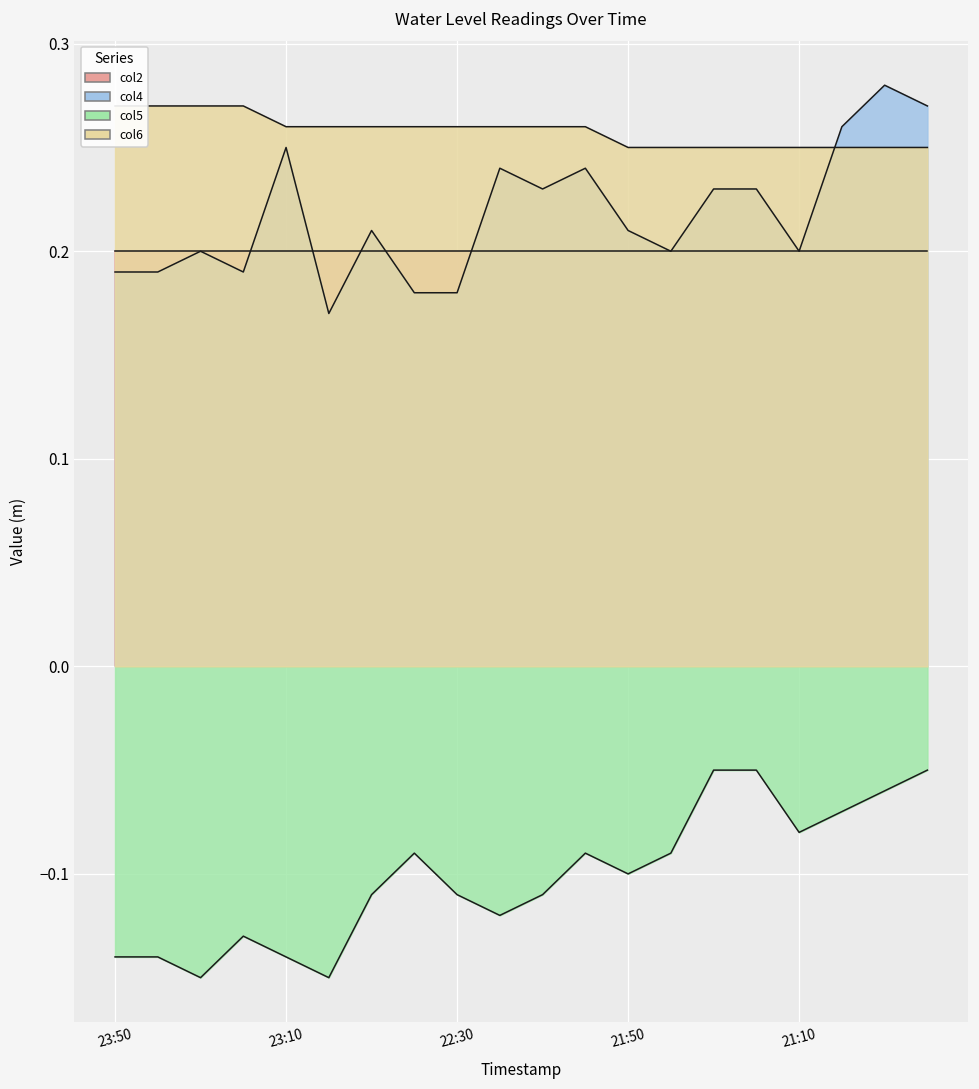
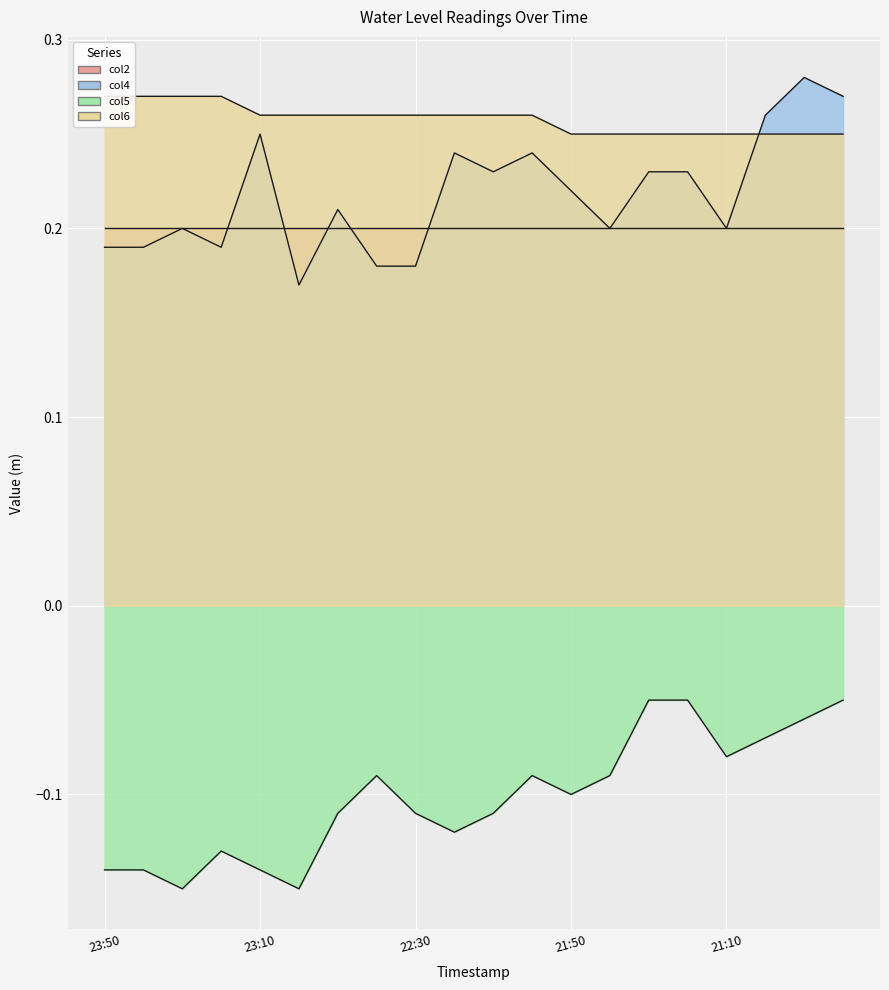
col4, 21:50: 0.21 -> 0.22
